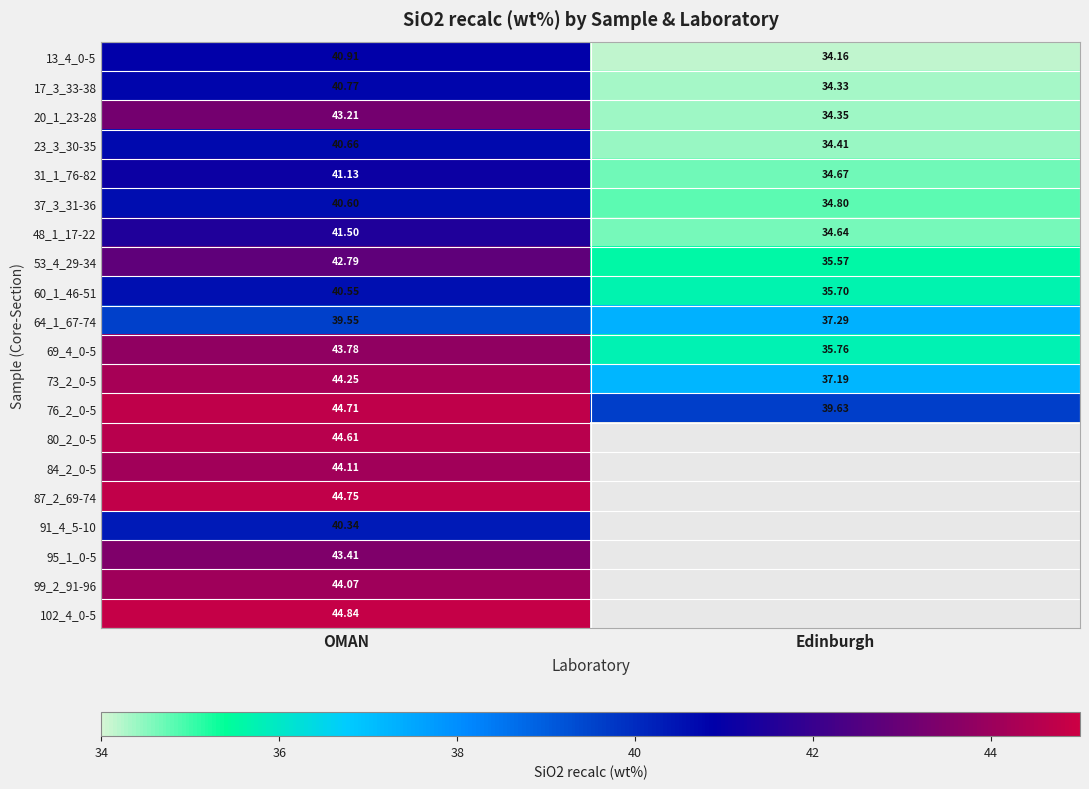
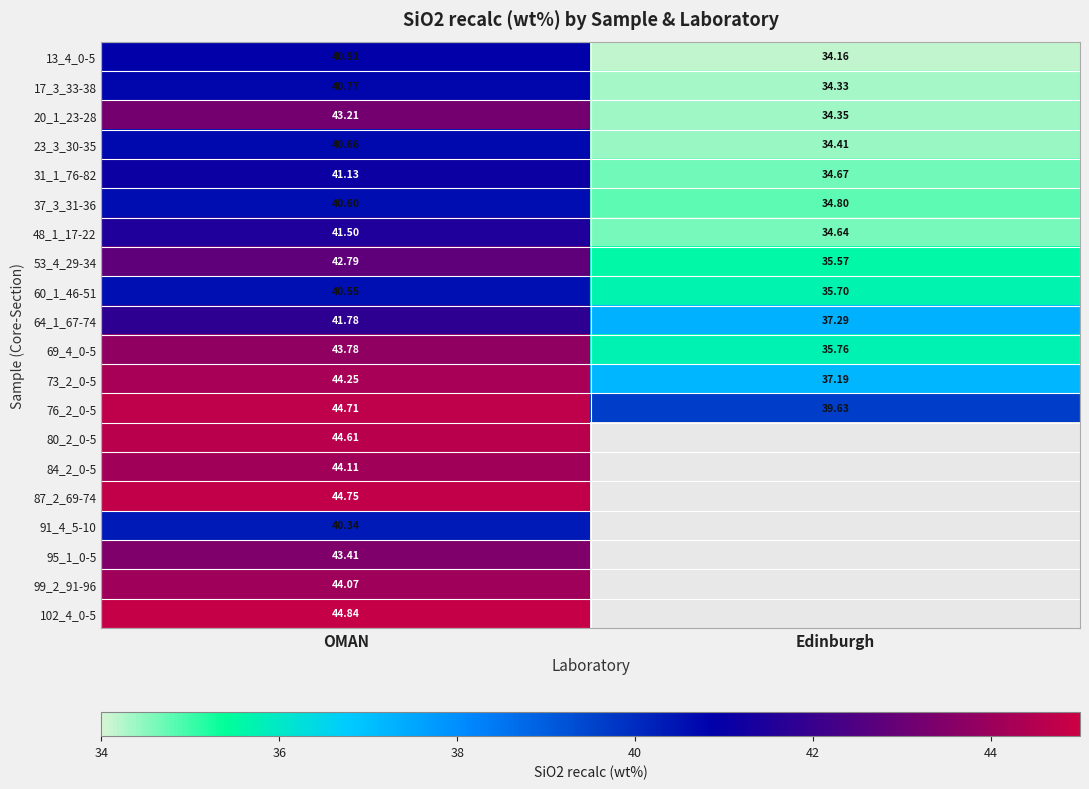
64_1_67-74, OMAN: 39.55 -> 41.78
